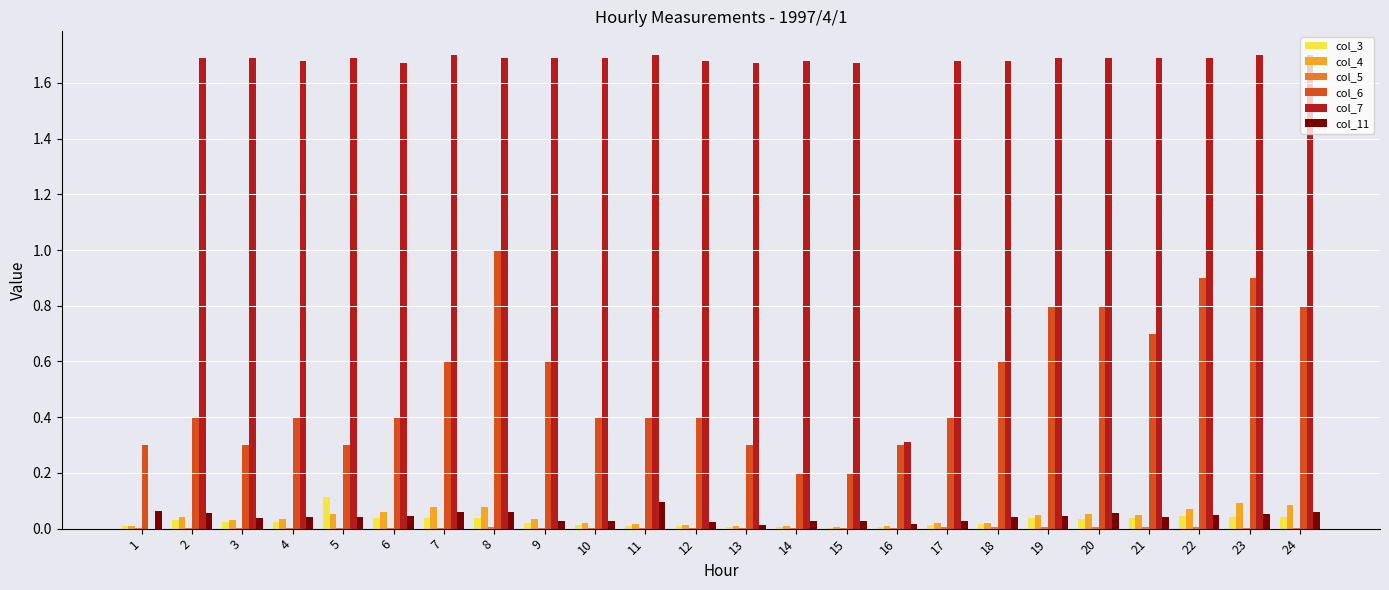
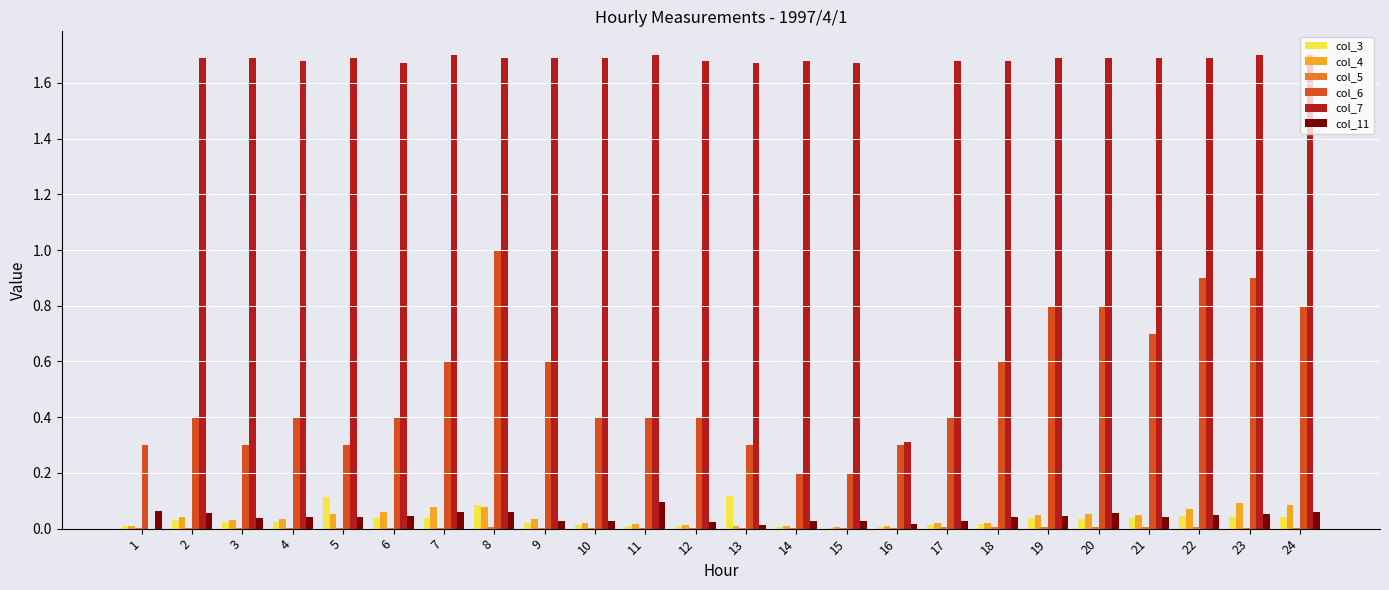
col_3, 8: 0.04 -> 0.09
col_3, 13: 0.01 -> 0.12
